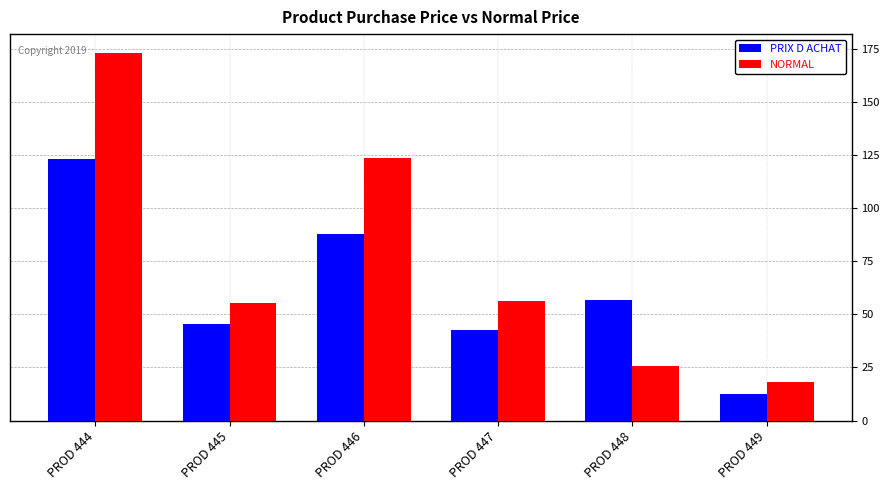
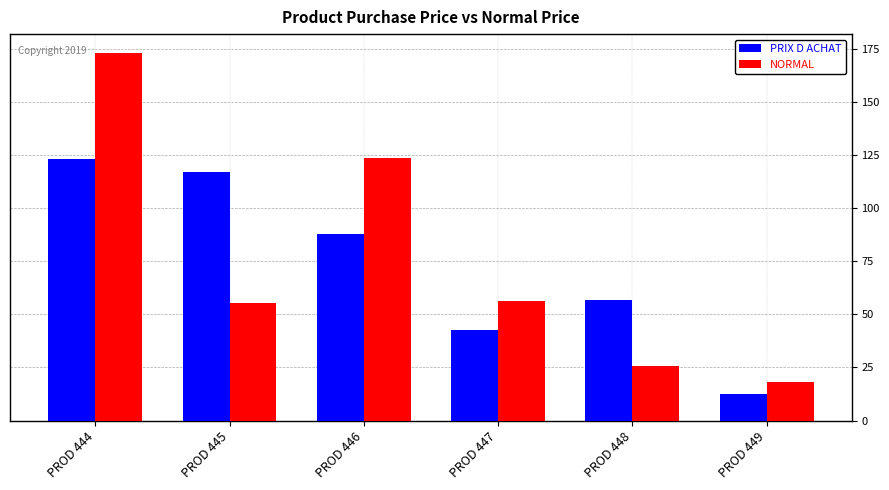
PRIX D ACHAT, PROD 445: 45 -> 117
